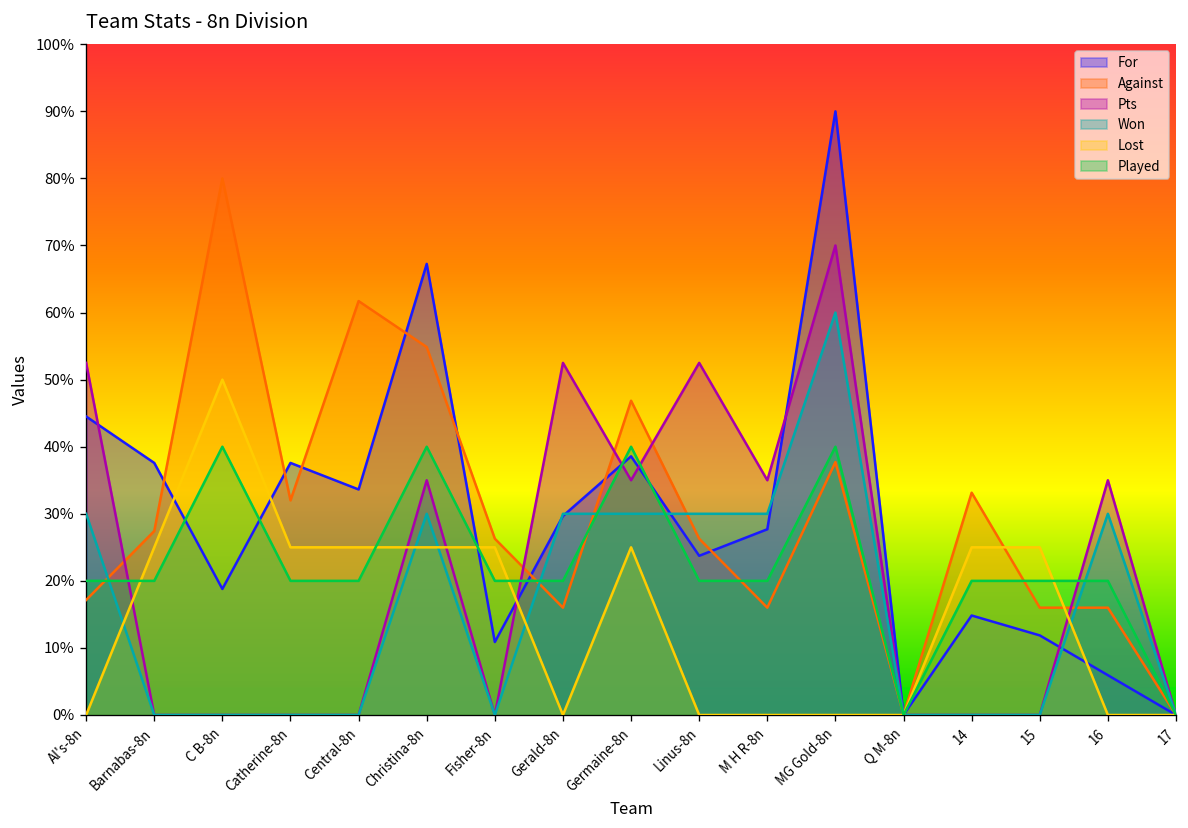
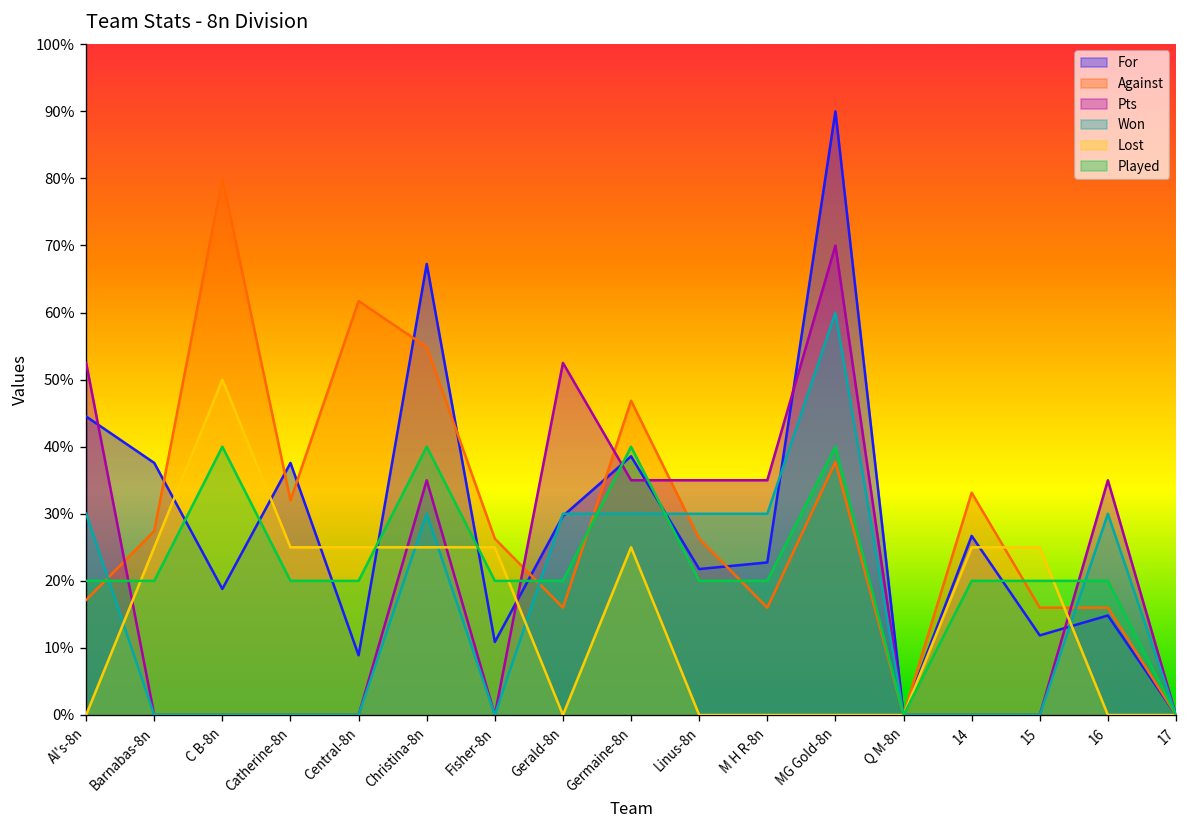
For, Central-8n: 34% -> 9%
For, Linus-8n: 24% -> 22%
Pts, Linus-8n: 53% -> 35%
For, M H R-8n: 28% -> 23%
For, 14: 15% -> 27%
For, 16: 6% -> 15%
